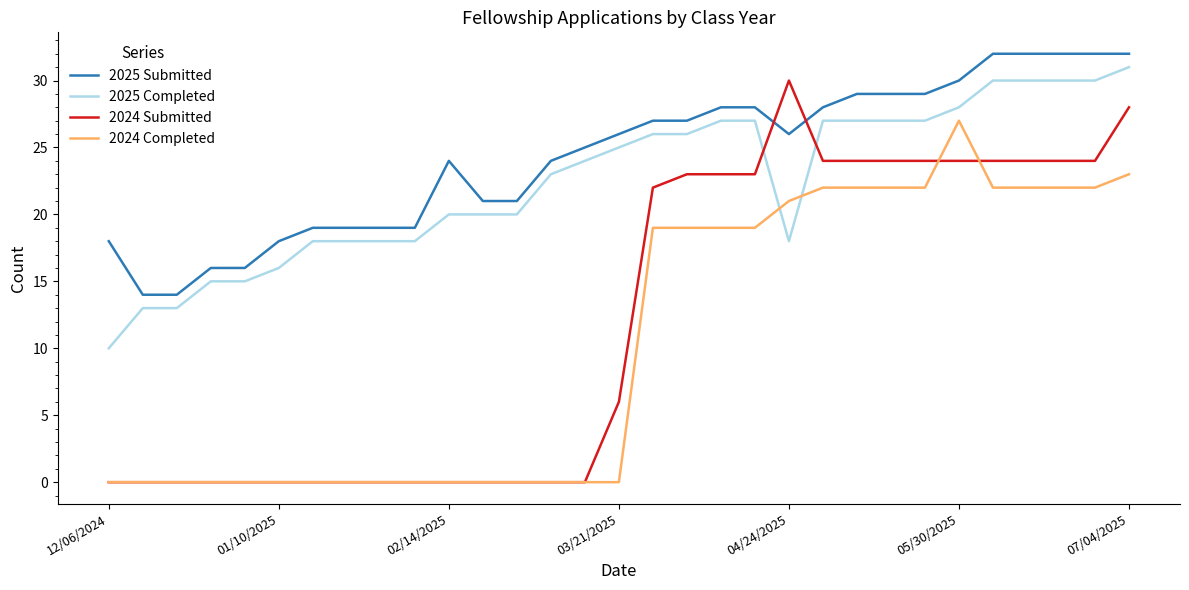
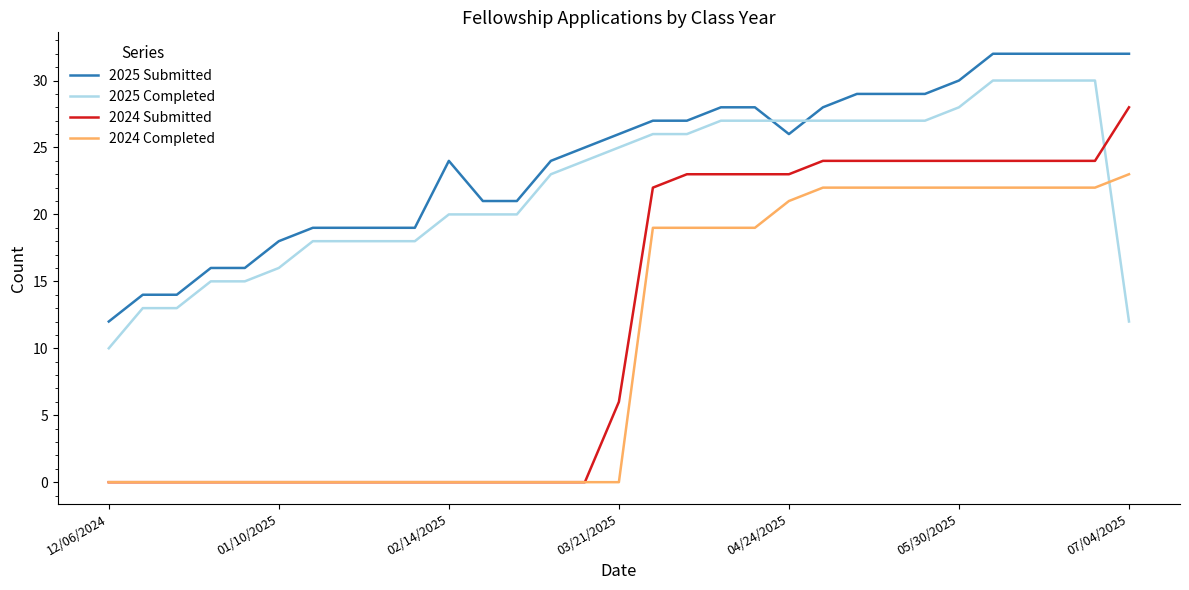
2025 Submitted, 12/06/2024: 18 -> 12
2025 Completed, 04/24/2025: 18 -> 27
2024 Submitted, 04/24/2025: 30 -> 23
2024 Completed, 05/30/2025: 27 -> 22
2025 Completed, 07/04/2025: 31 -> 12
